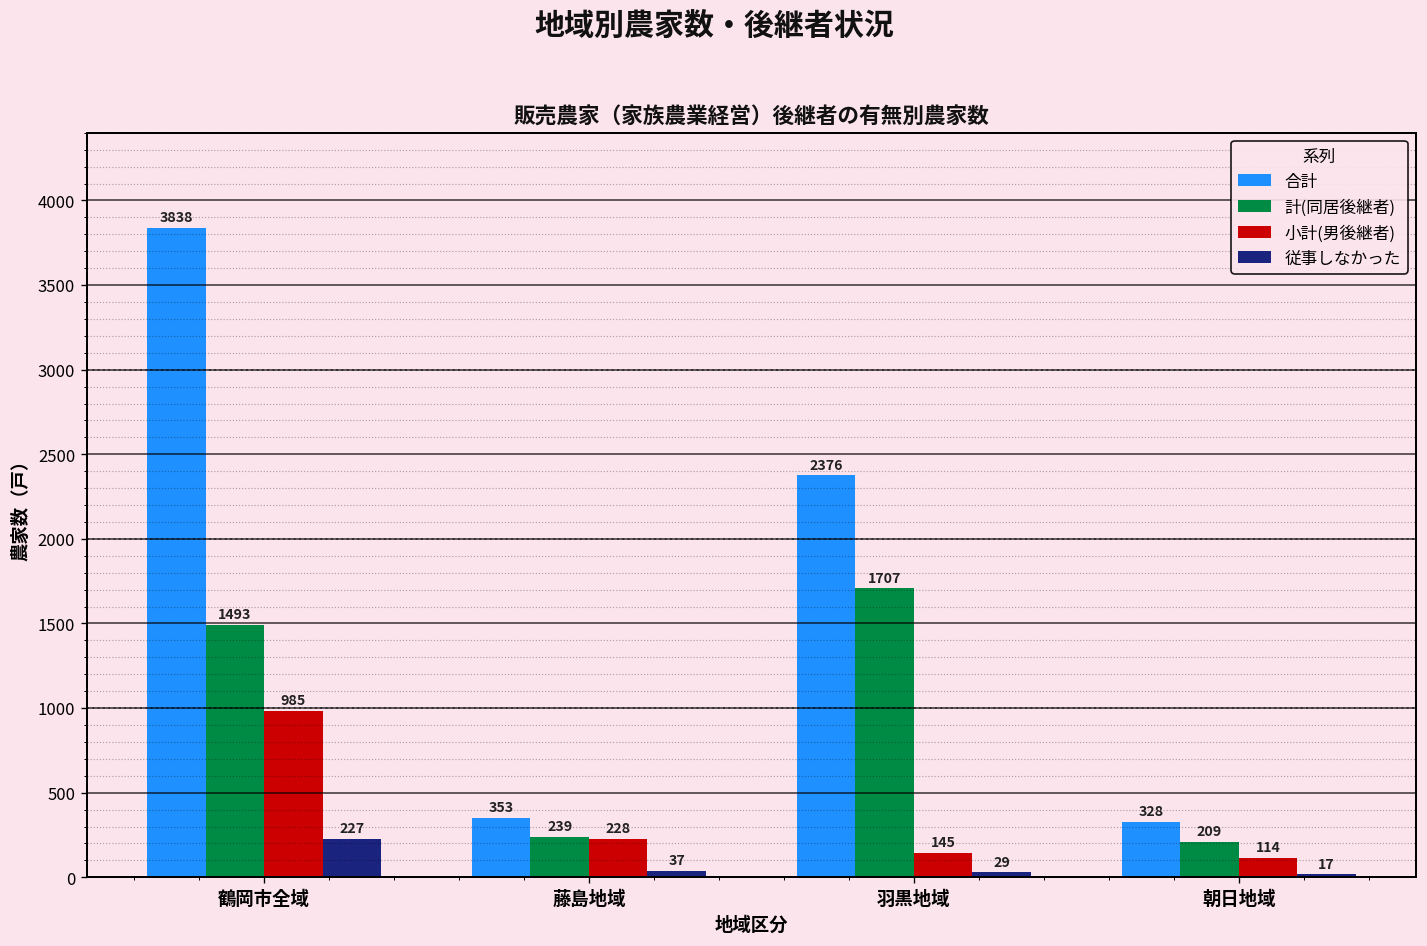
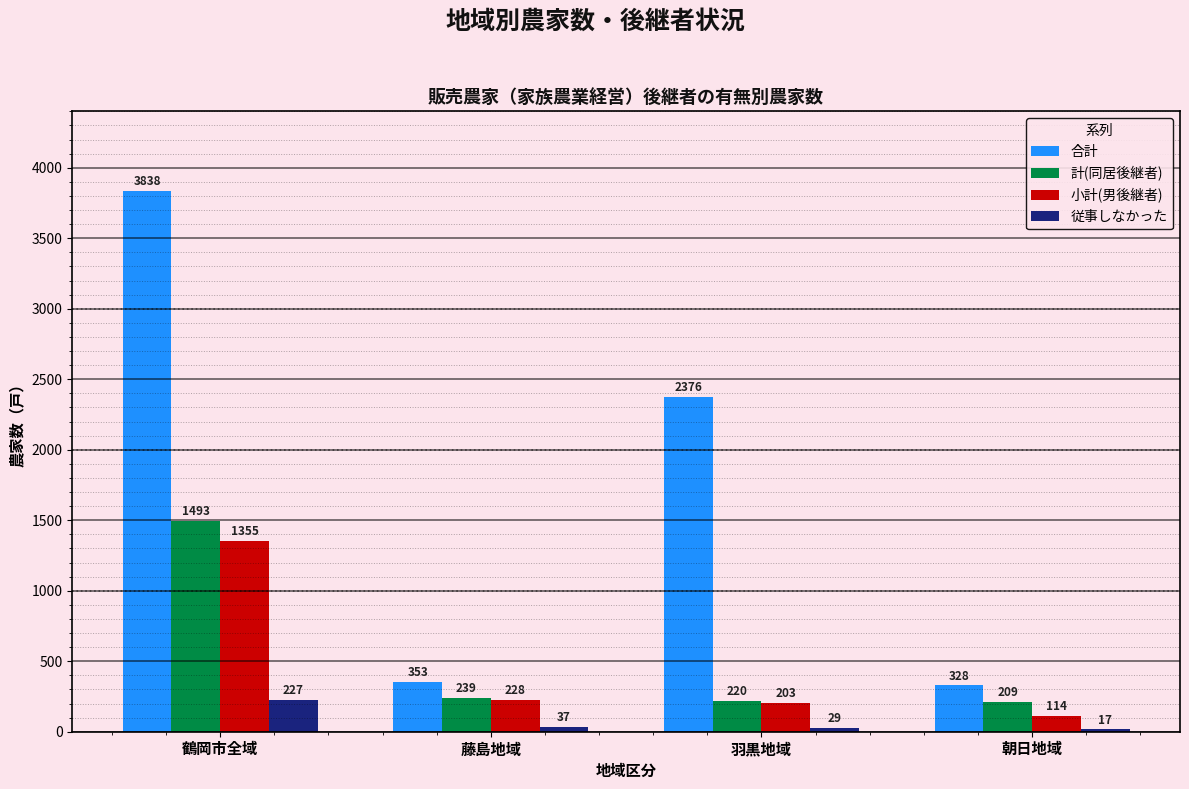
小計(男後継者), 鶴岡市全域: 985 -> 1355
計(同居後継者), 羽黒地域: 1707 -> 220
小計(男後継者), 羽黒地域: 145 -> 203
